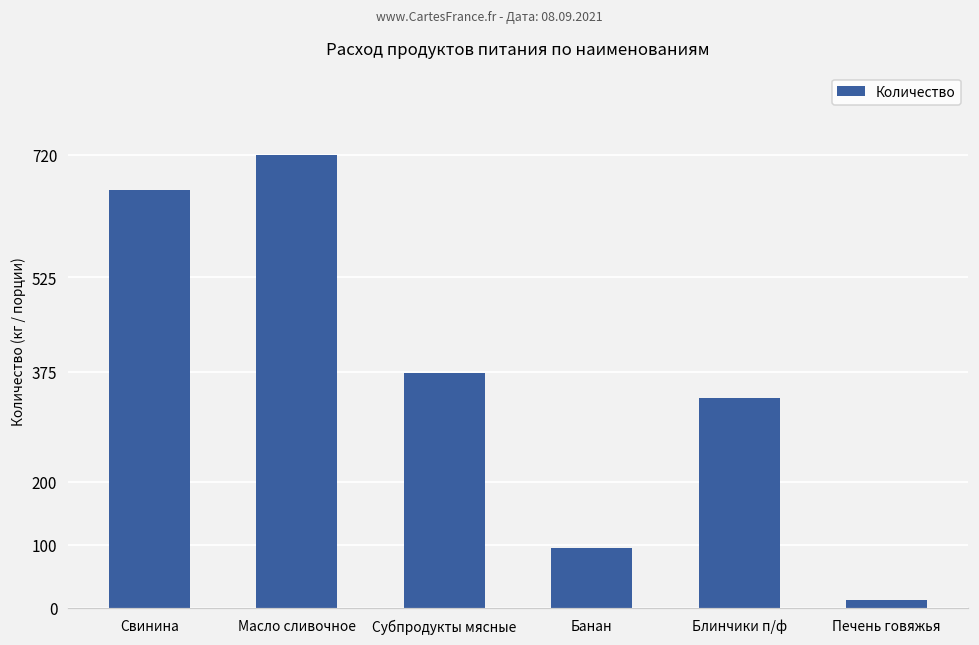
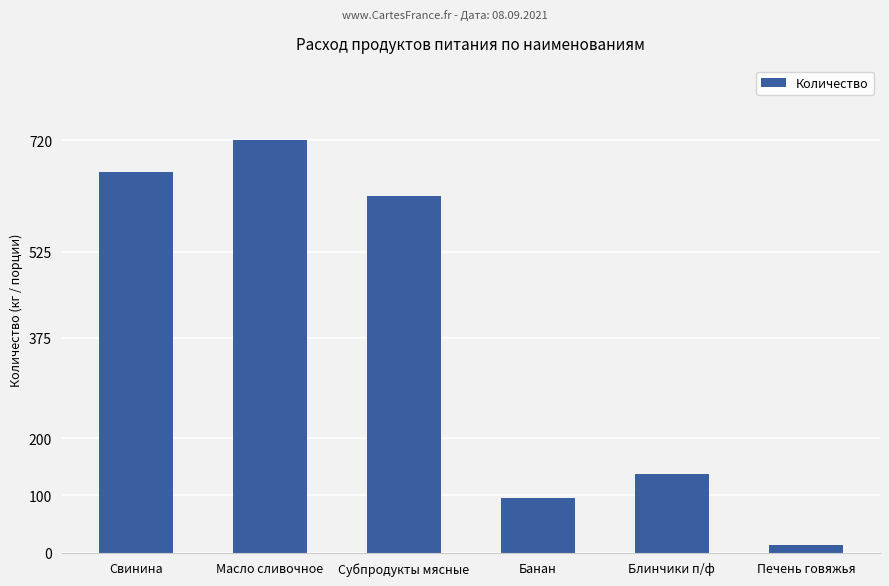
Субпродукты мясные: 370 -> 620
Блинчики п/ф: 330 -> 140
